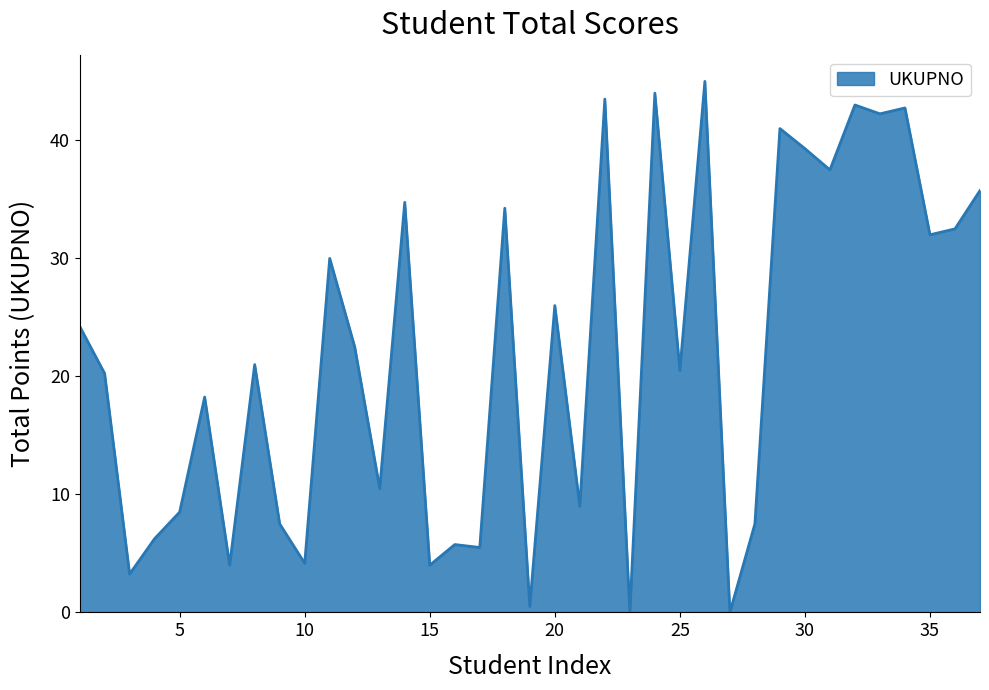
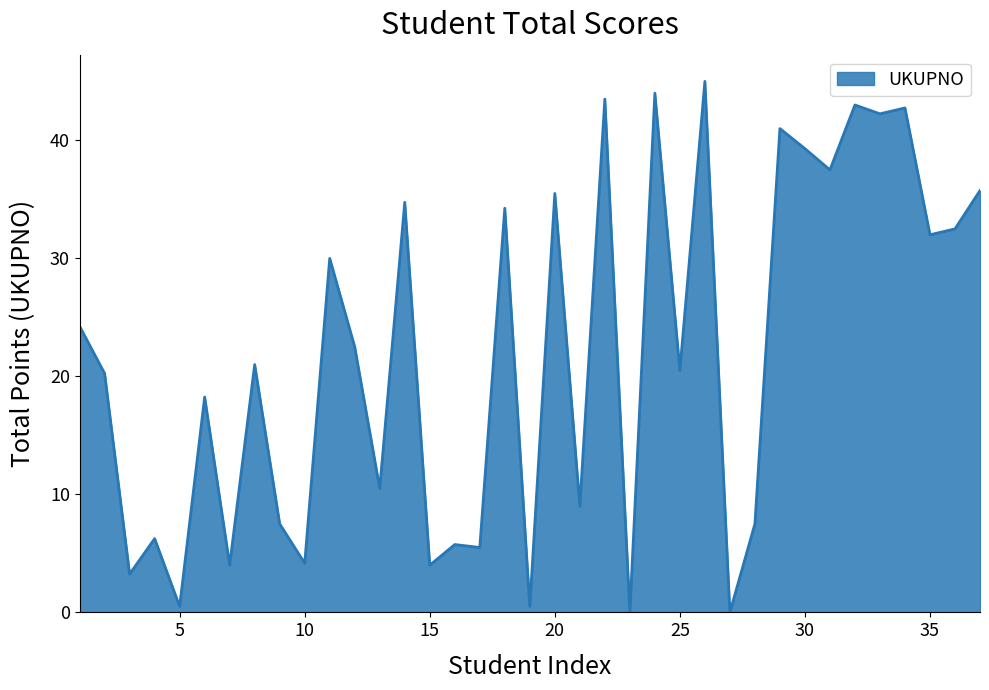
5: 8.5 -> 0.5
20: 26.0 -> 35.5
